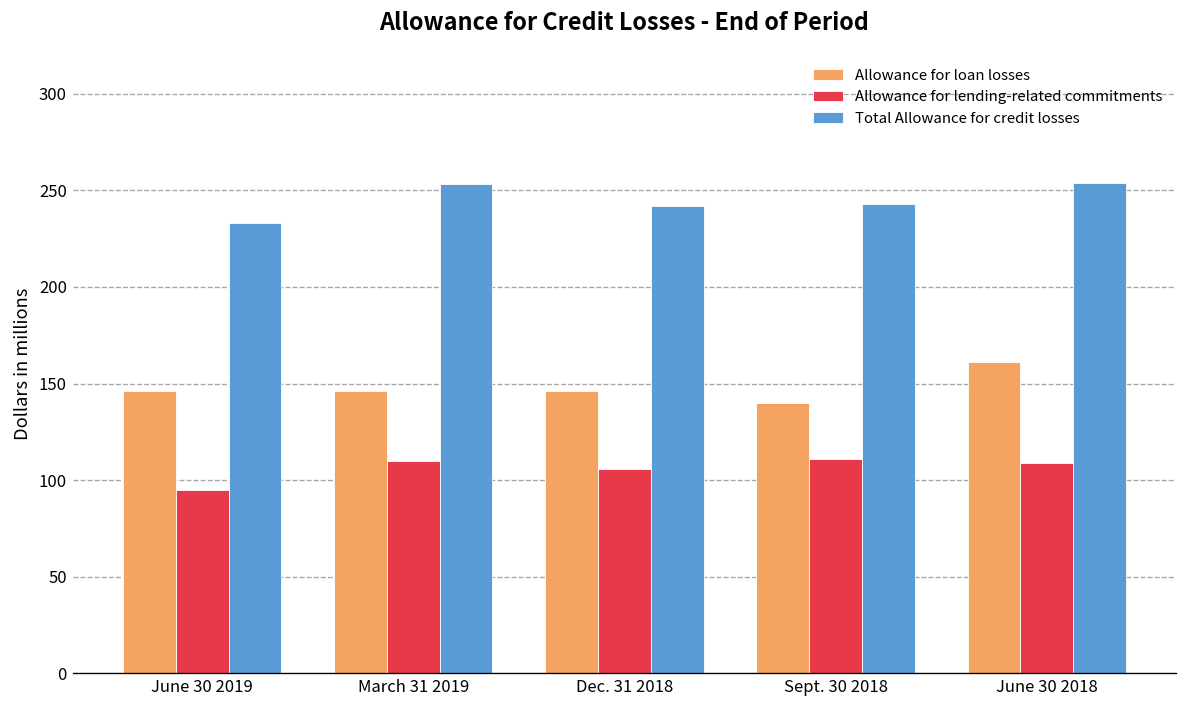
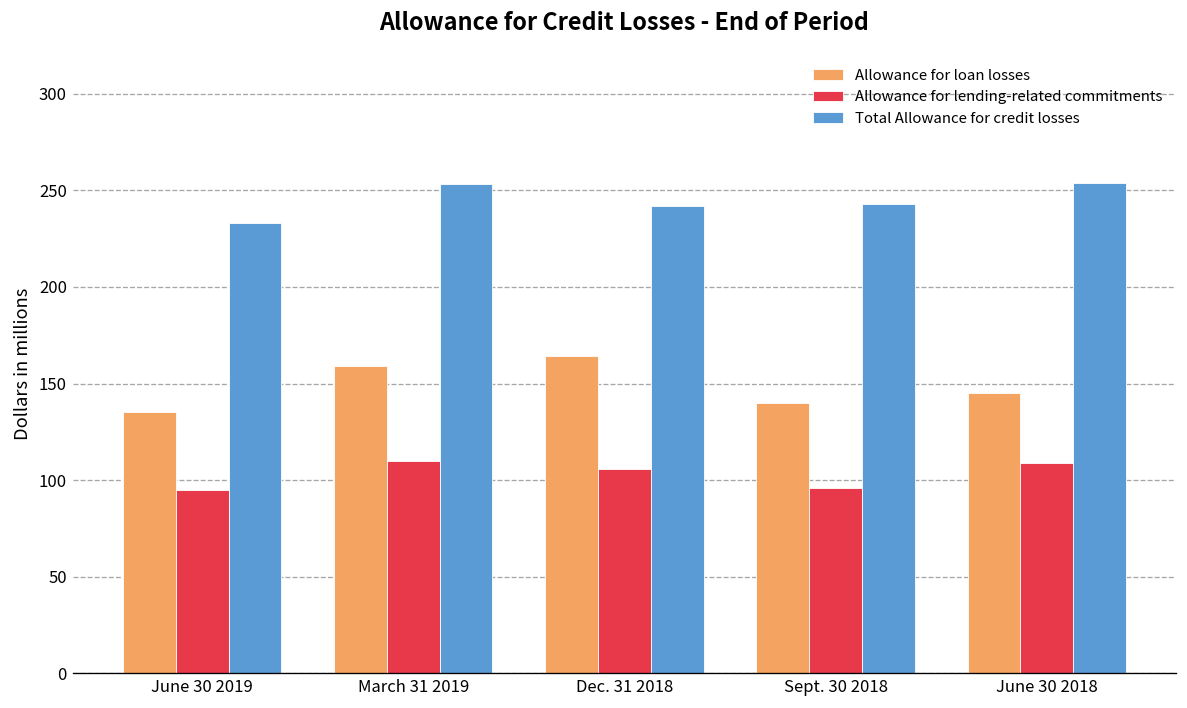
Allowance for loan losses, June 30 2019: 146 -> 135
Allowance for loan losses, March 31 2019: 146 -> 159
Allowance for loan losses, Dec. 31 2018: 146 -> 164
Allowance for lending-related commitments, Sept. 30 2018: 111 -> 96
Allowance for loan losses, June 30 2018: 161 -> 145
